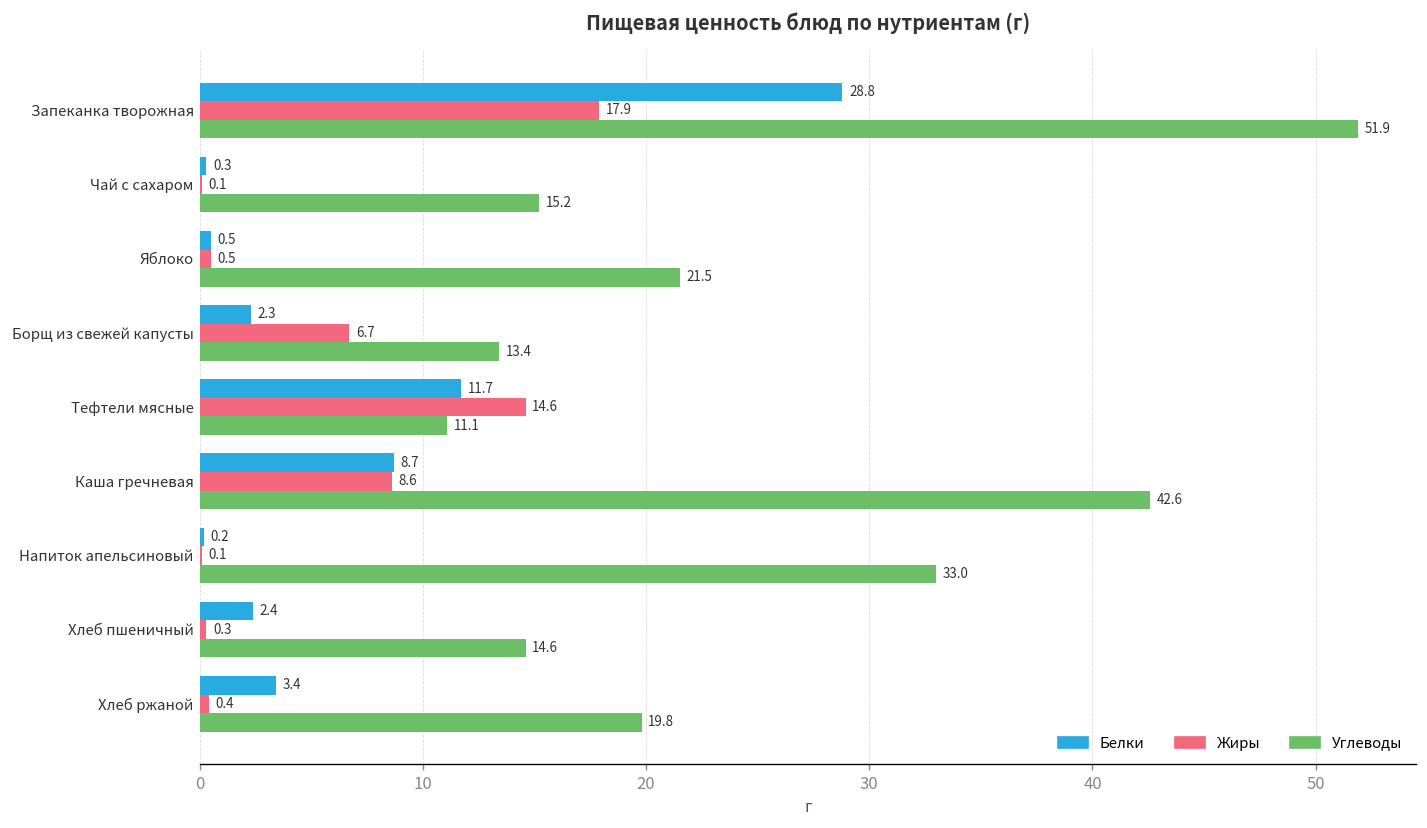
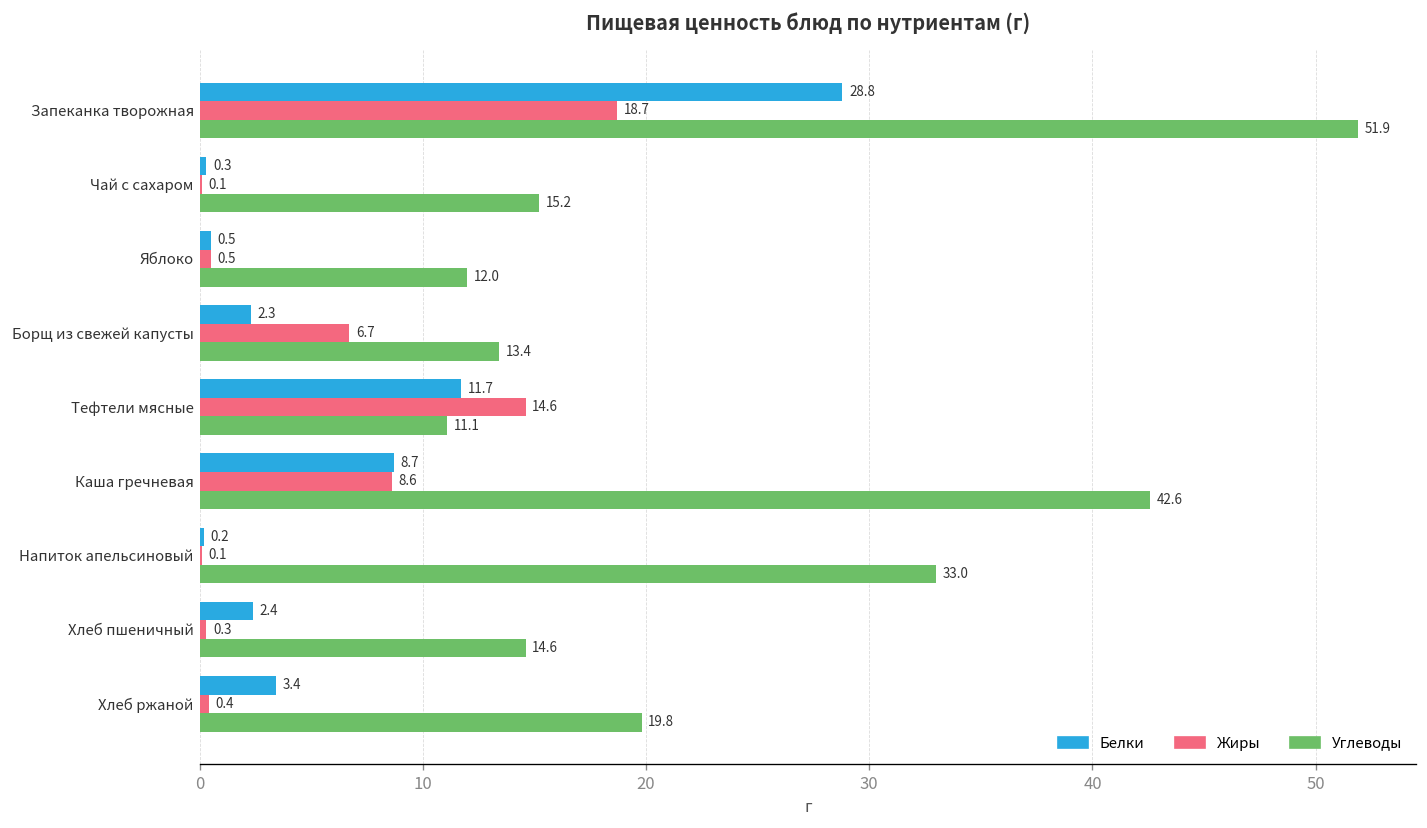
Жиры, Запеканка творожная: 17.9 -> 18.7
Углеводы, Яблоко: 21.5 -> 12.0
